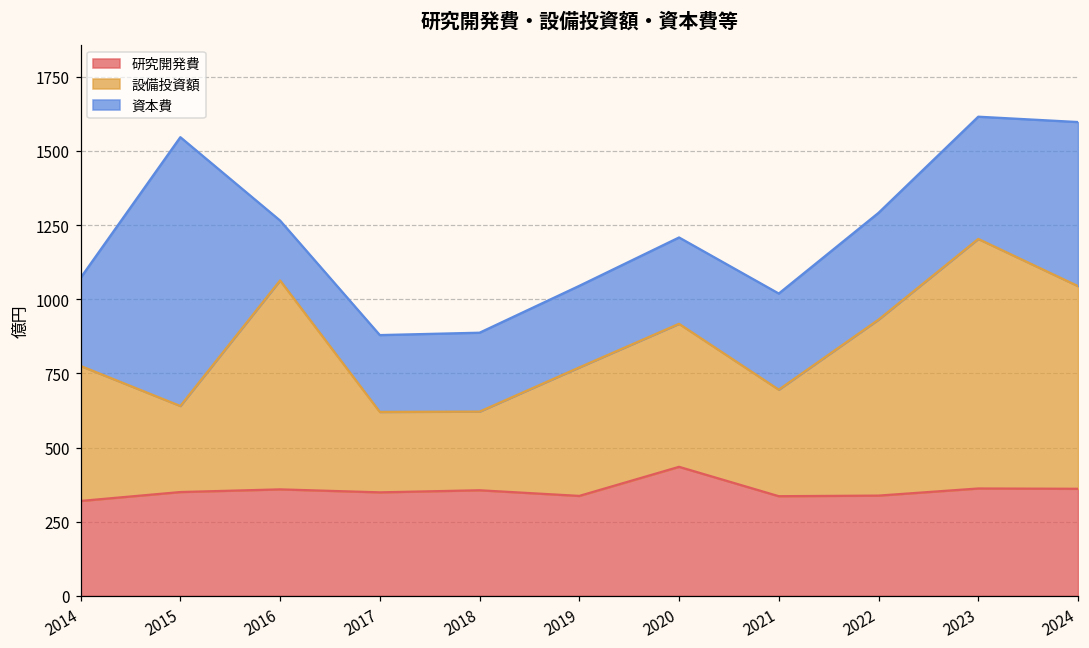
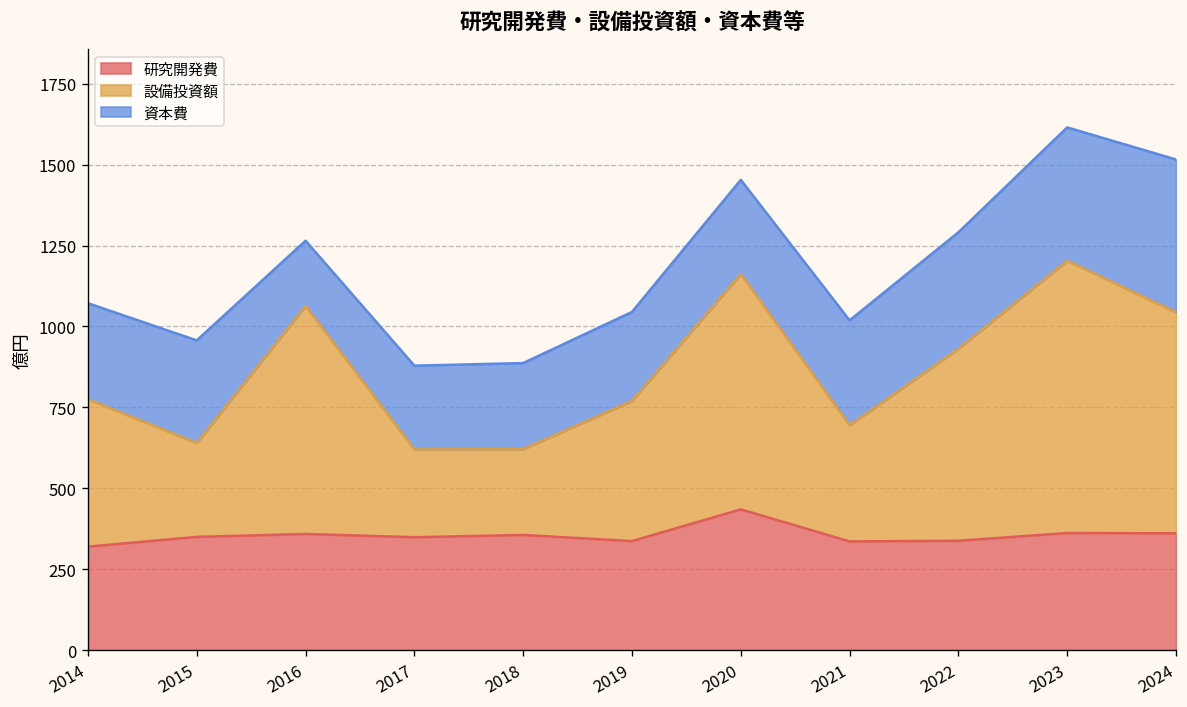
資本費, 2015: 910 -> 320
設備投資額, 2020: 480 -> 730
資本費, 2024: 550 -> 470
